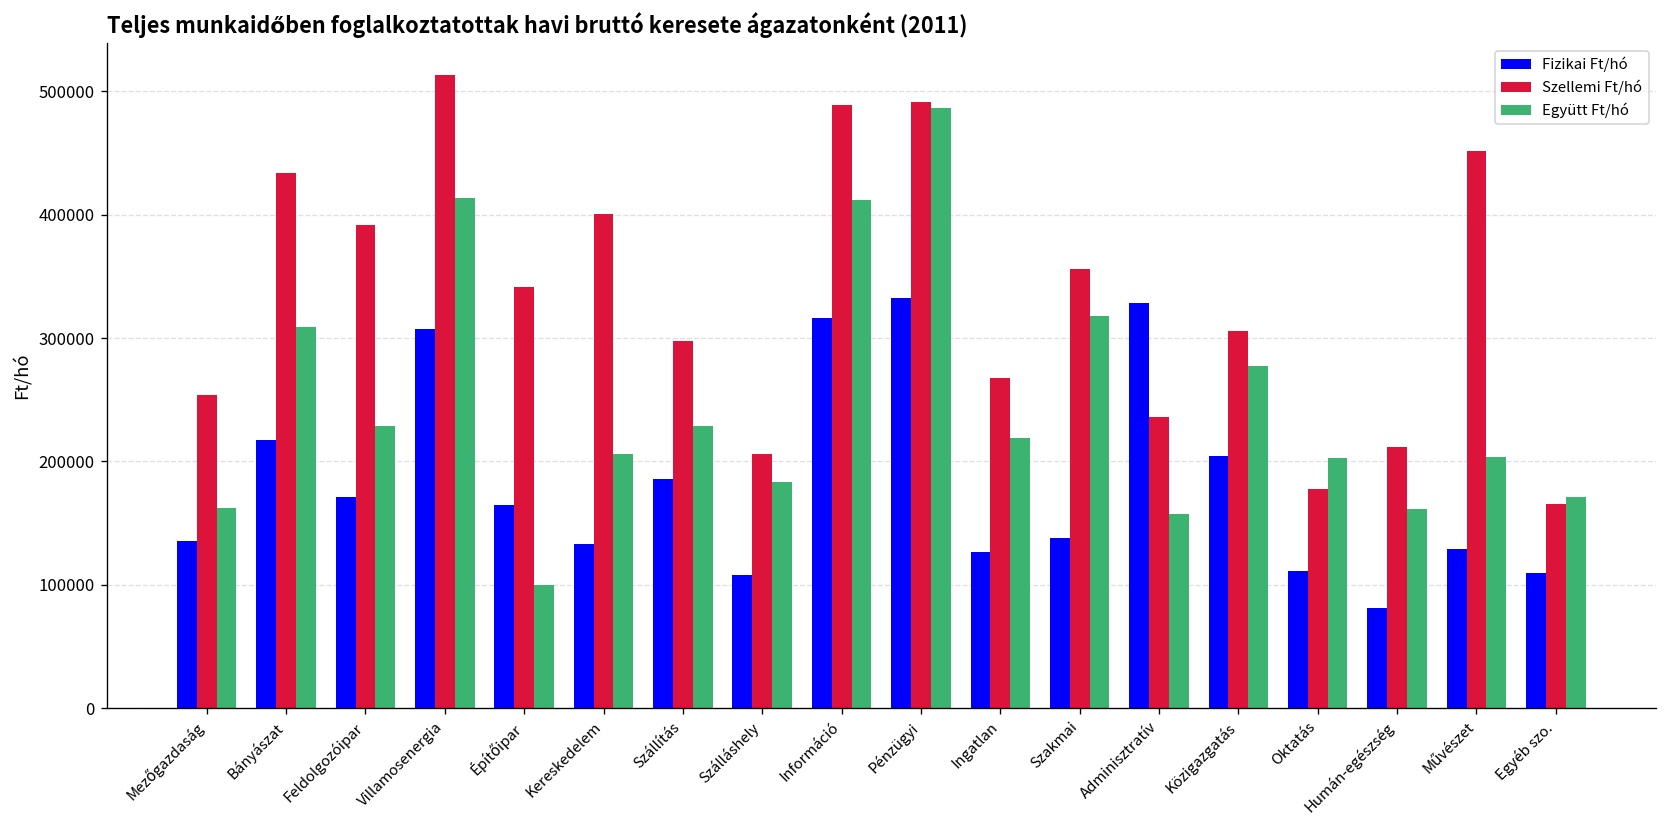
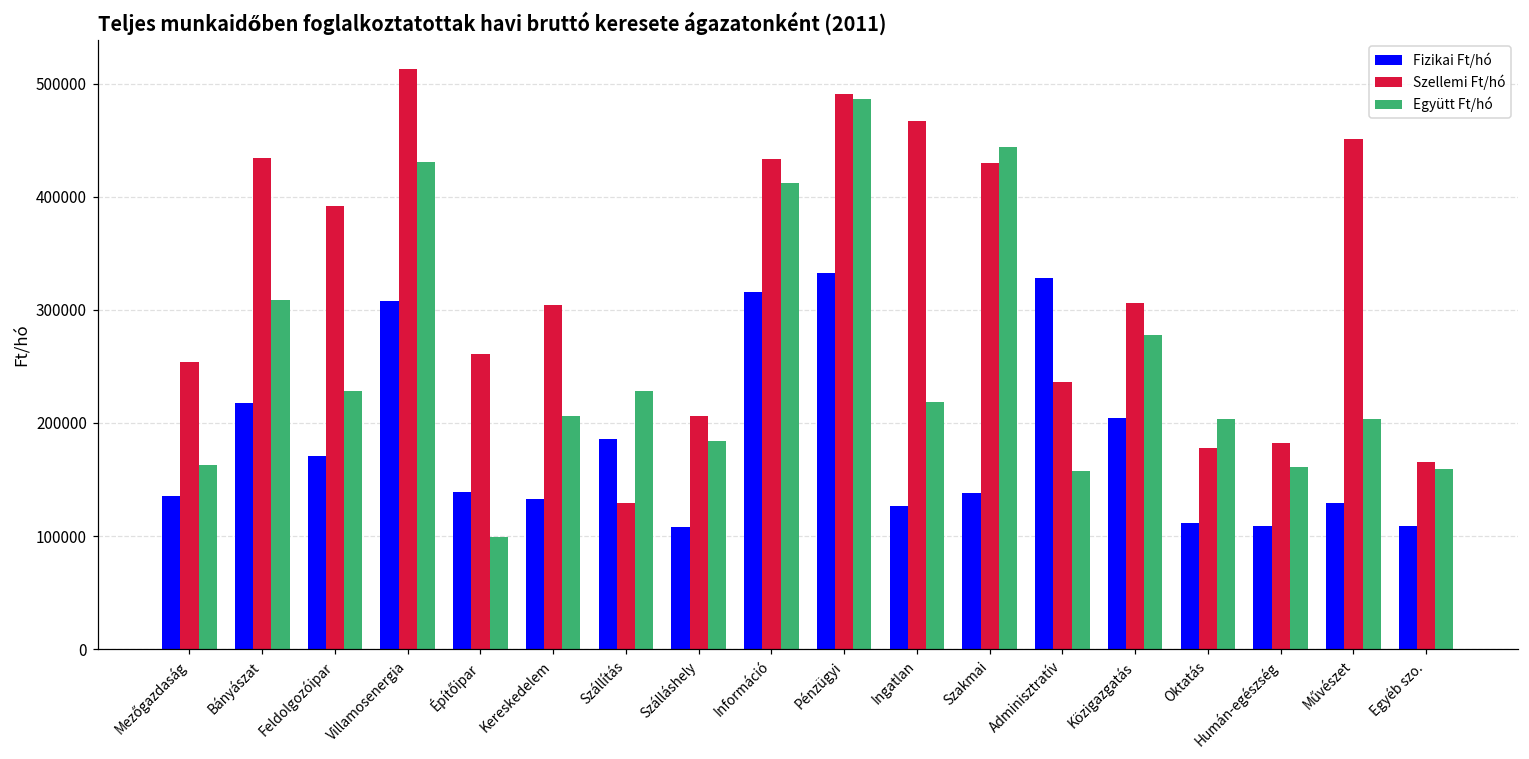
Együtt Ft/hó, Villamosenergia: 414000 -> 431000
Fizikai Ft/hó, Építőipar: 165000 -> 139000
Szellemi Ft/hó, Építőipar: 341000 -> 261000
Szellemi Ft/hó, Kereskedelem: 401000 -> 305000
Szellemi Ft/hó, Szállítás: 298000 -> 129000
Szellemi Ft/hó, Információ: 489000 -> 434000
Szellemi Ft/hó, Ingatlan: 268000 -> 467000
Szellemi Ft/hó, Szakmai: 356000 -> 430000
Együtt Ft/hó, Szakmai: 318000 -> 444000
Fizikai Ft/hó, Humán-egészség: 81000 -> 109000
Szellemi Ft/hó, Humán-egészség: 211000 -> 182000
Együtt Ft/hó, Egyéb szo.: 171000 -> 159000
